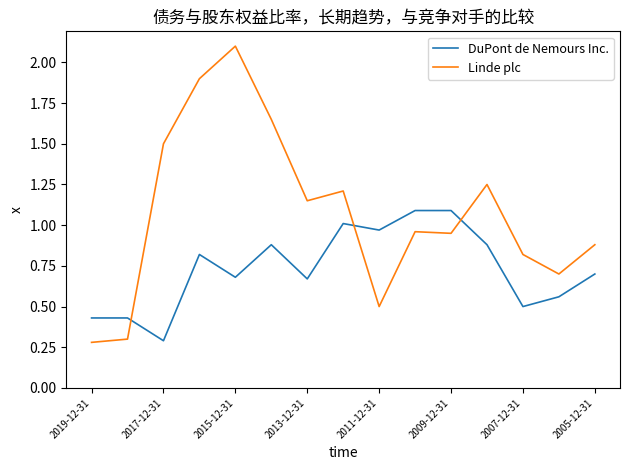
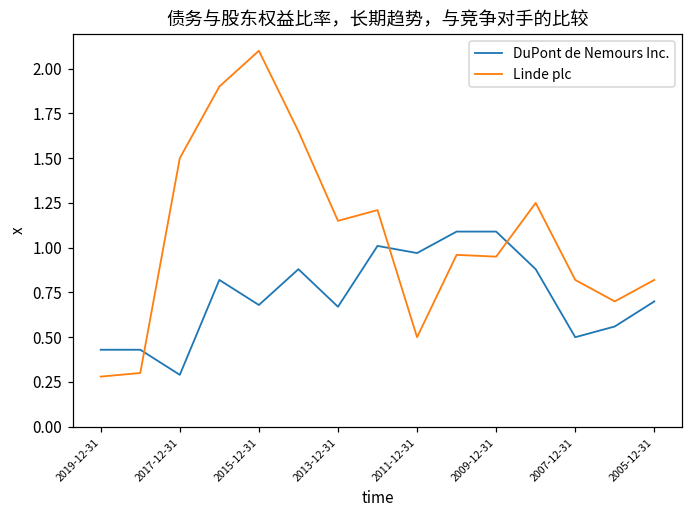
Linde plc, 2005-12-31: 0.88 -> 0.82
